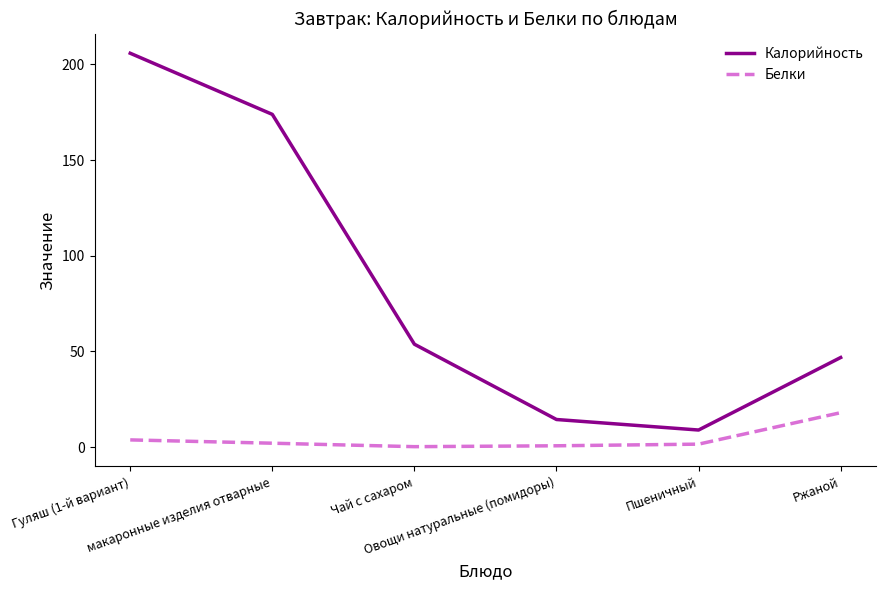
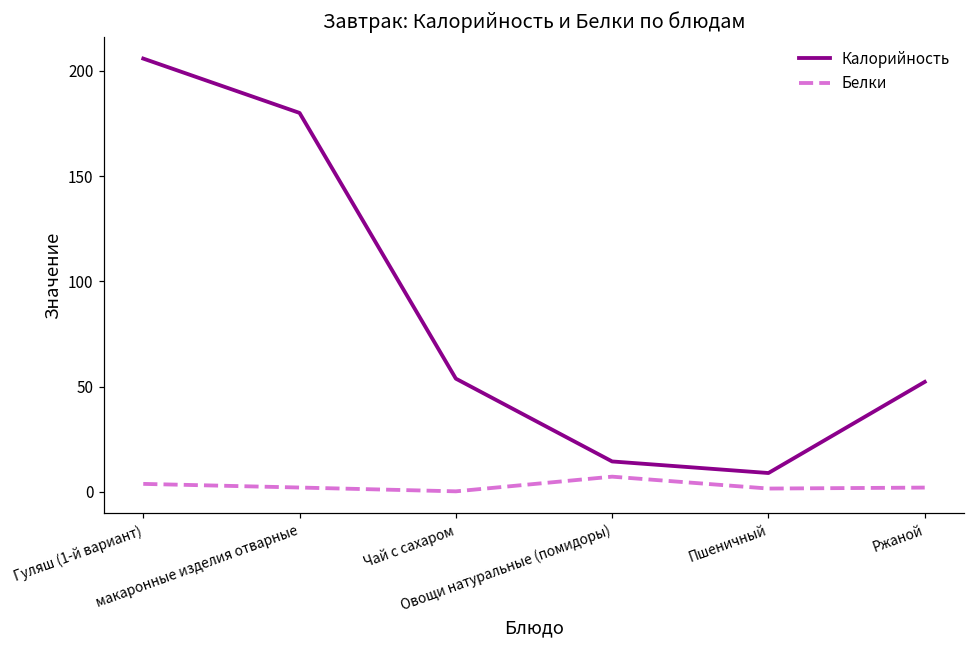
Калорийность, макаронные изделия отварные: 174 -> 180
Белки, Овощи натуральные (помидоры): 1 -> 7
Калорийность, Ржаной: 47 -> 52
Белки, Ржаной: 18 -> 2
